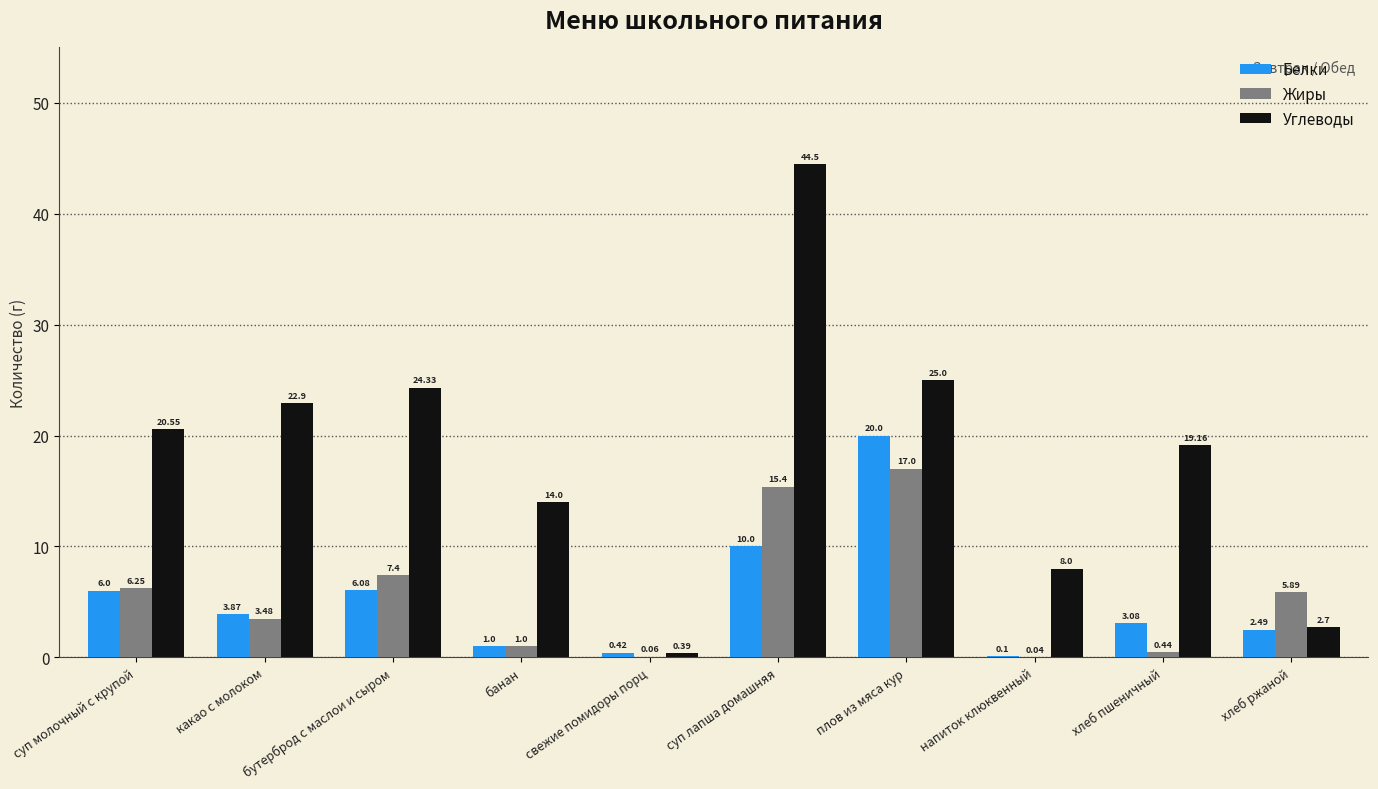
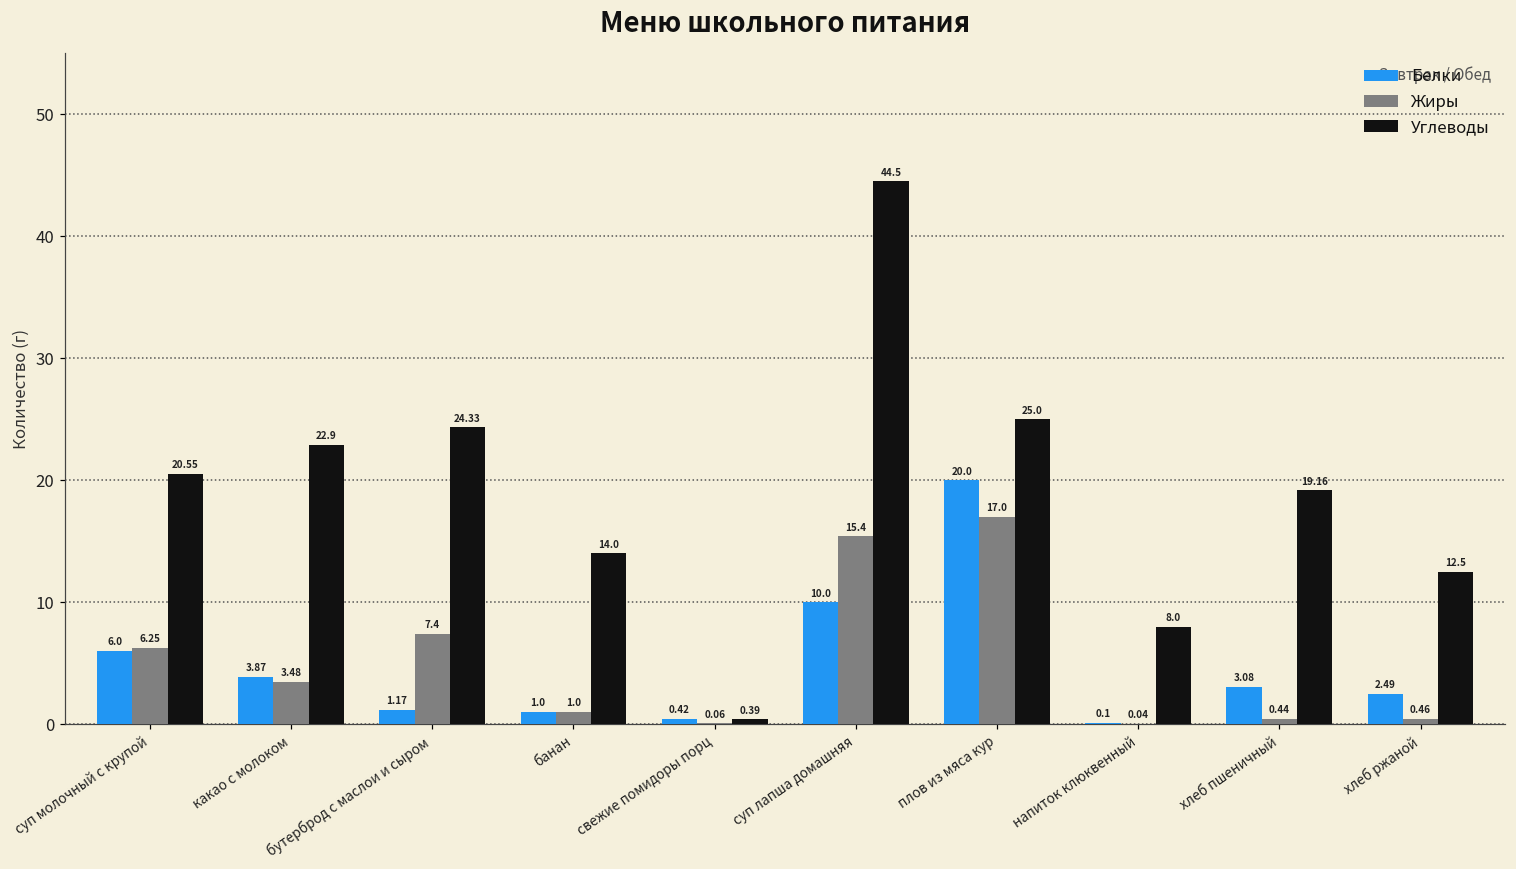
Белки, бутерброд с маслои и сыром: 6.08 -> 1.17
Жиры, хлеб ржаной: 5.89 -> 0.46
Углеводы, хлеб ржаной: 2.7 -> 12.5
